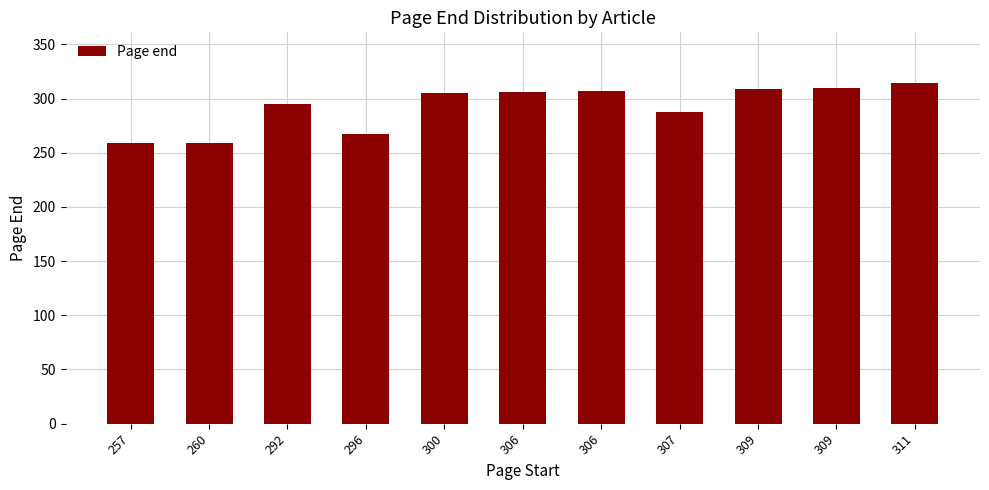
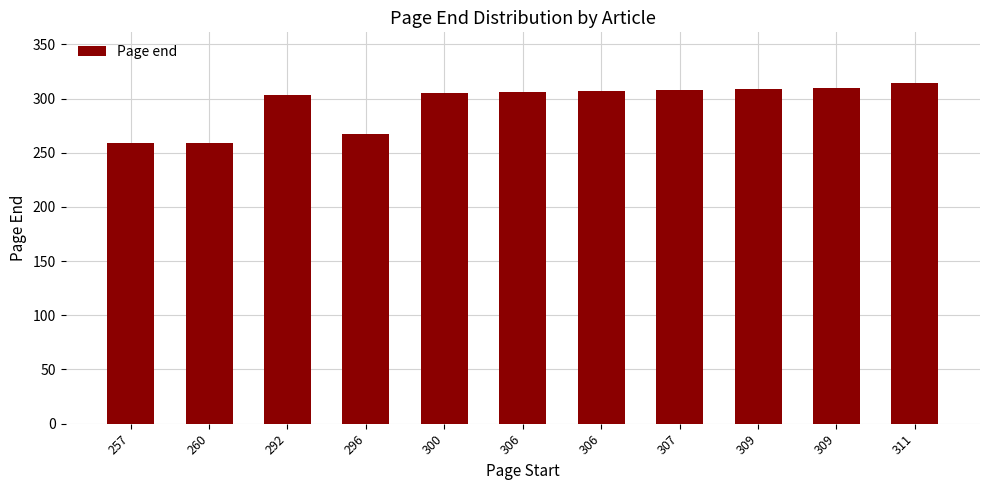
292: 295 -> 303
307: 288 -> 308
